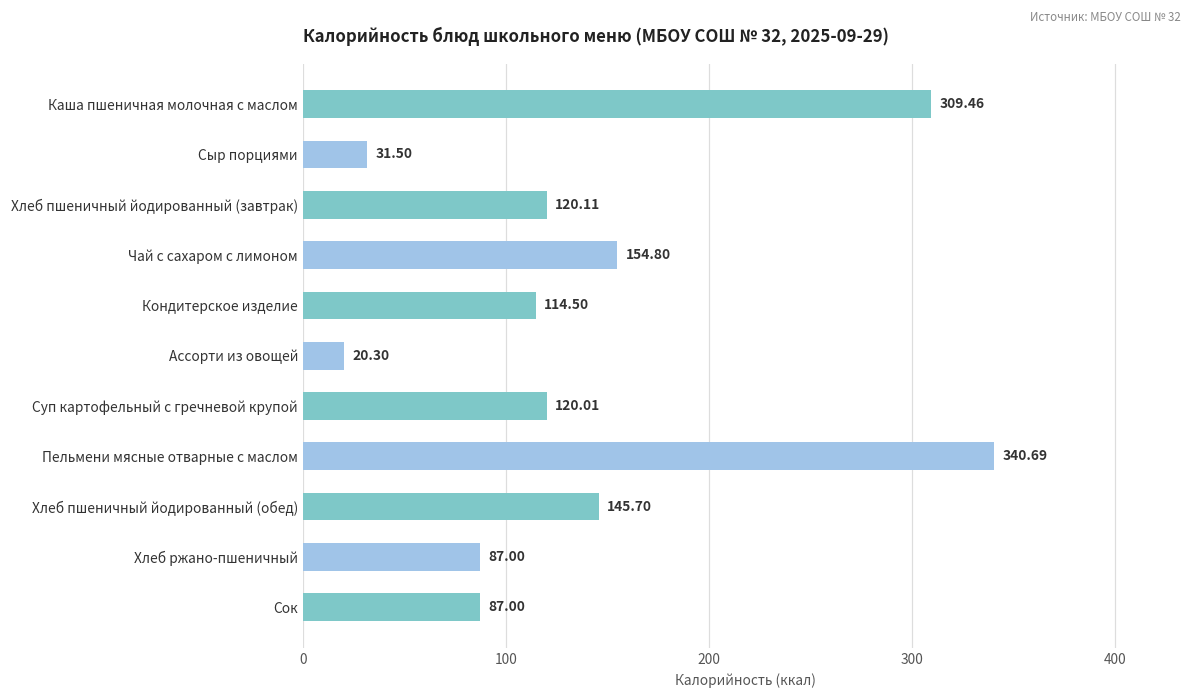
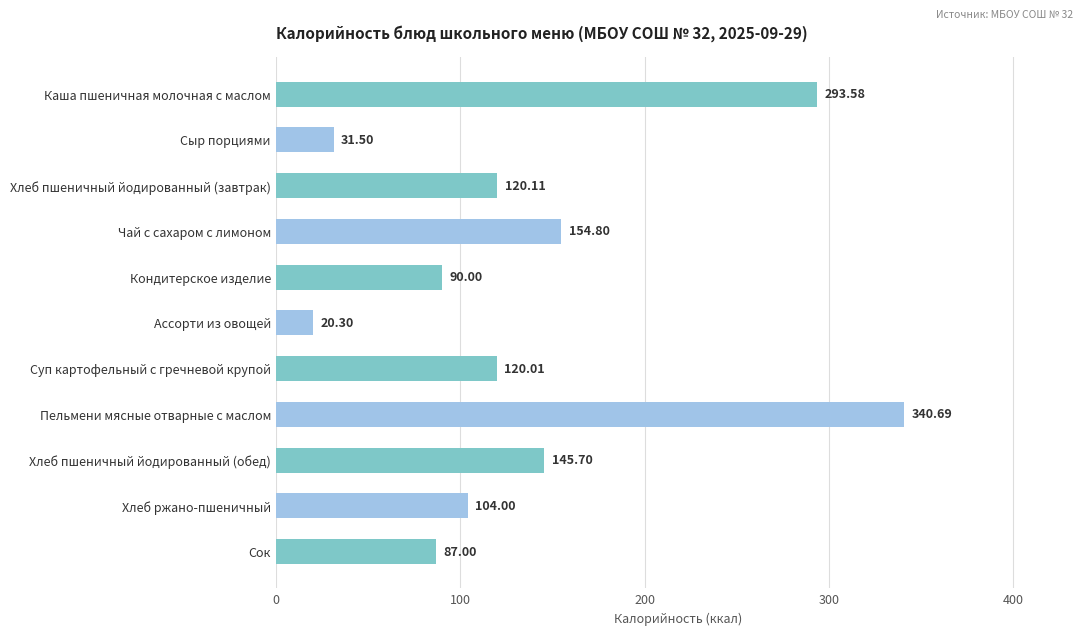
Каша пшеничная молочная с маслом: 309.46 -> 293.58
Кондитерское изделие: 114.50 -> 90.00
Хлеб ржано-пшеничный: 87.00 -> 104.00
